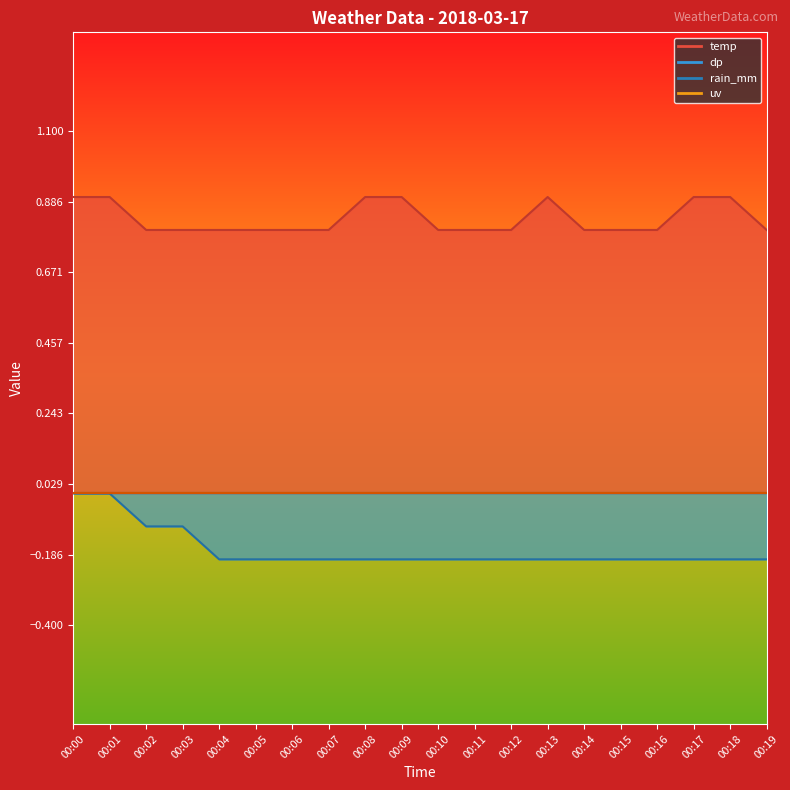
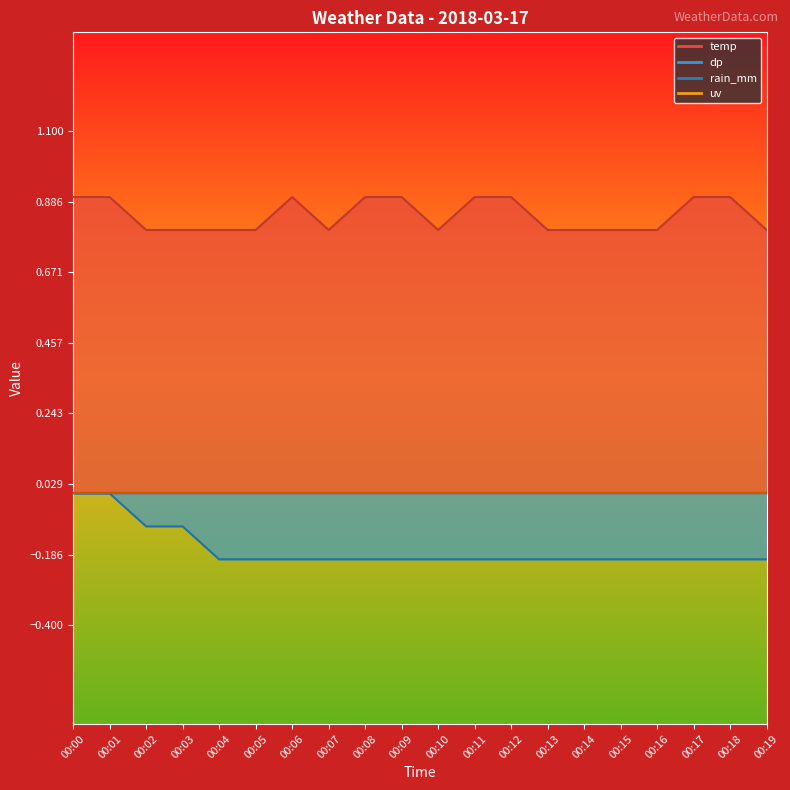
temp, 00:06: 0.8 -> 0.9
temp, 00:11: 0.8 -> 0.9
temp, 00:12: 0.8 -> 0.9
temp, 00:13: 0.9 -> 0.8
